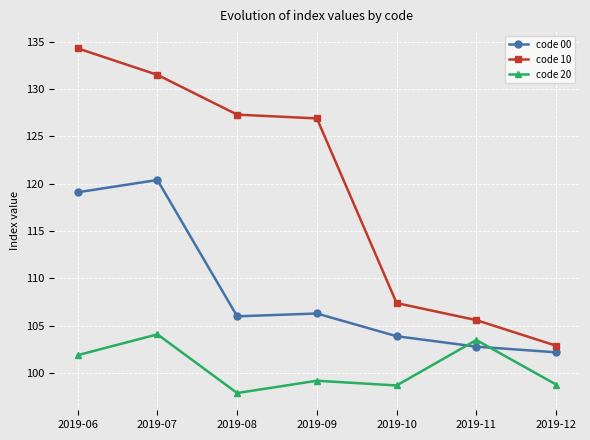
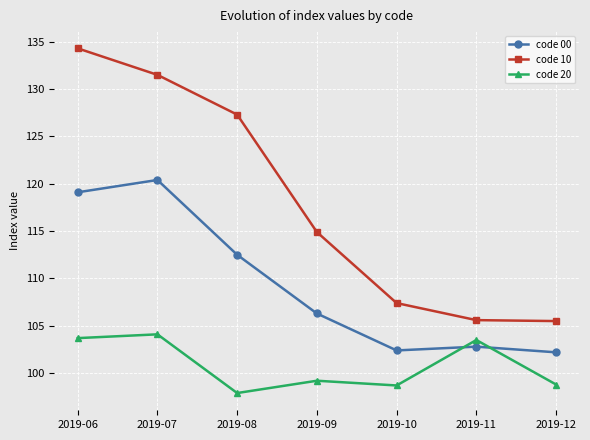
code 20, 2019-06: 102 -> 104
code 00, 2019-08: 106 -> 113
code 10, 2019-09: 127 -> 115
code 00, 2019-10: 104 -> 102
code 10, 2019-12: 103 -> 106
